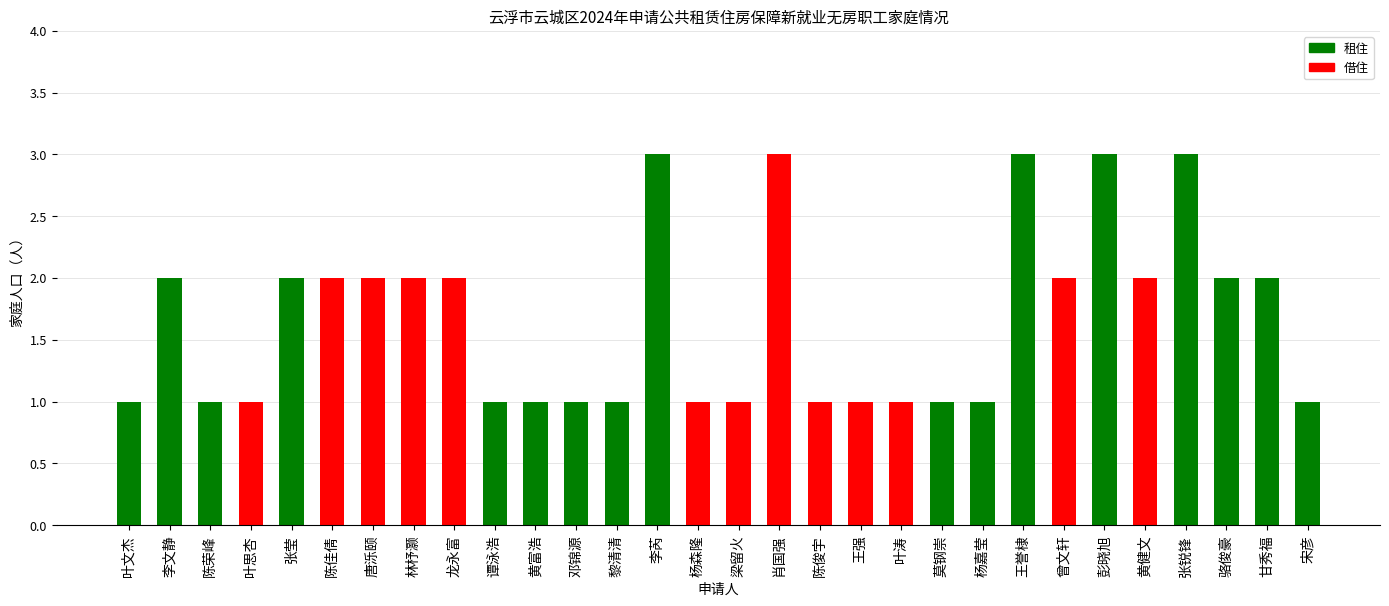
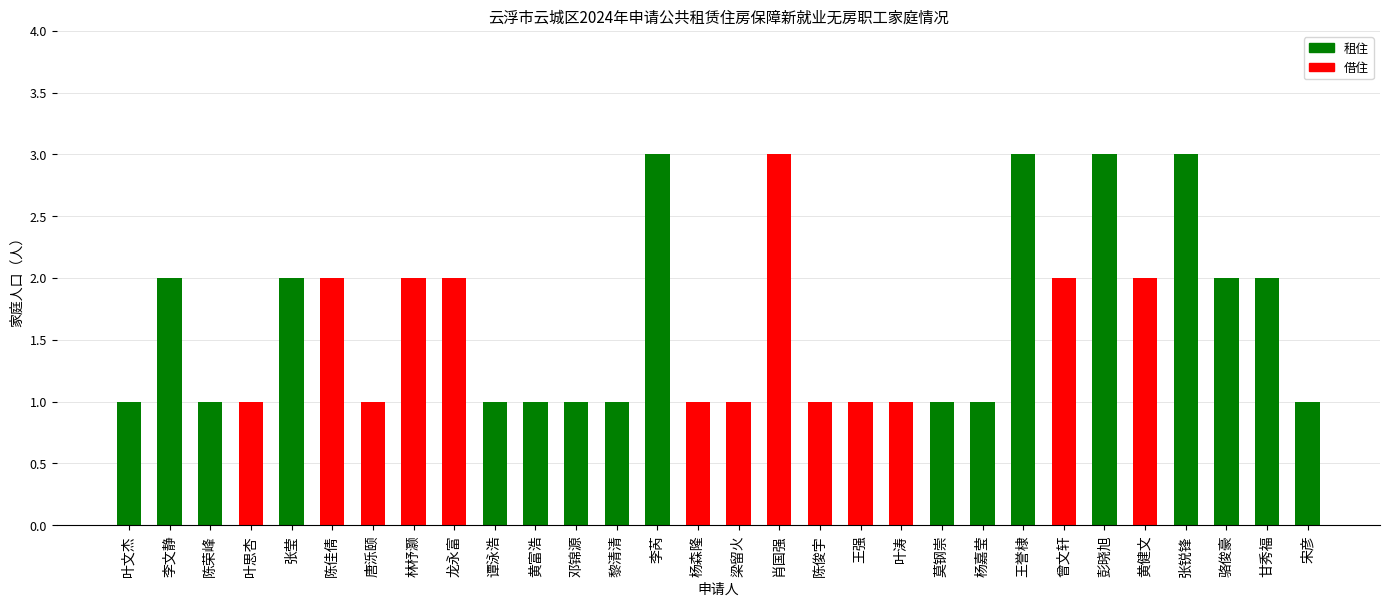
唐泺颐: 2 -> 1
